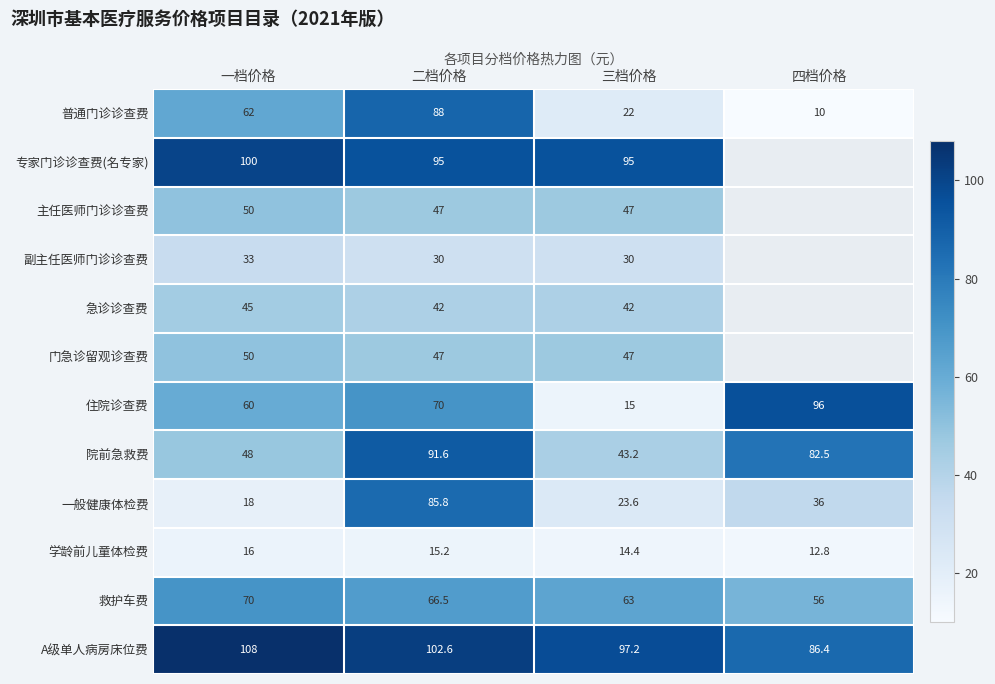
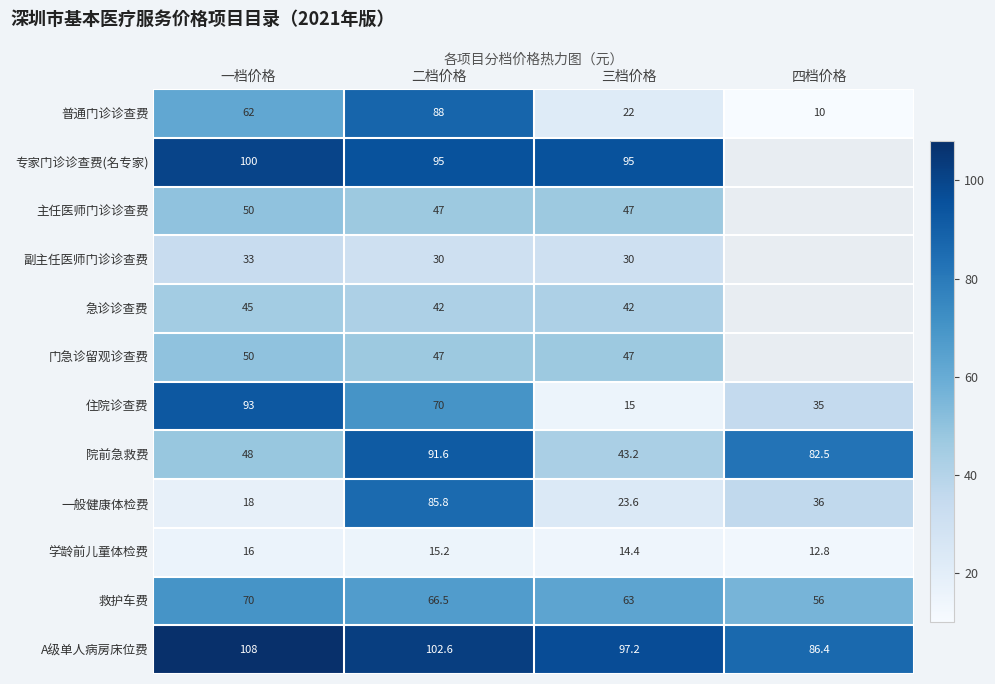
住院诊查费, 一档价格: 60 -> 93
住院诊查费, 四档价格: 96 -> 35
